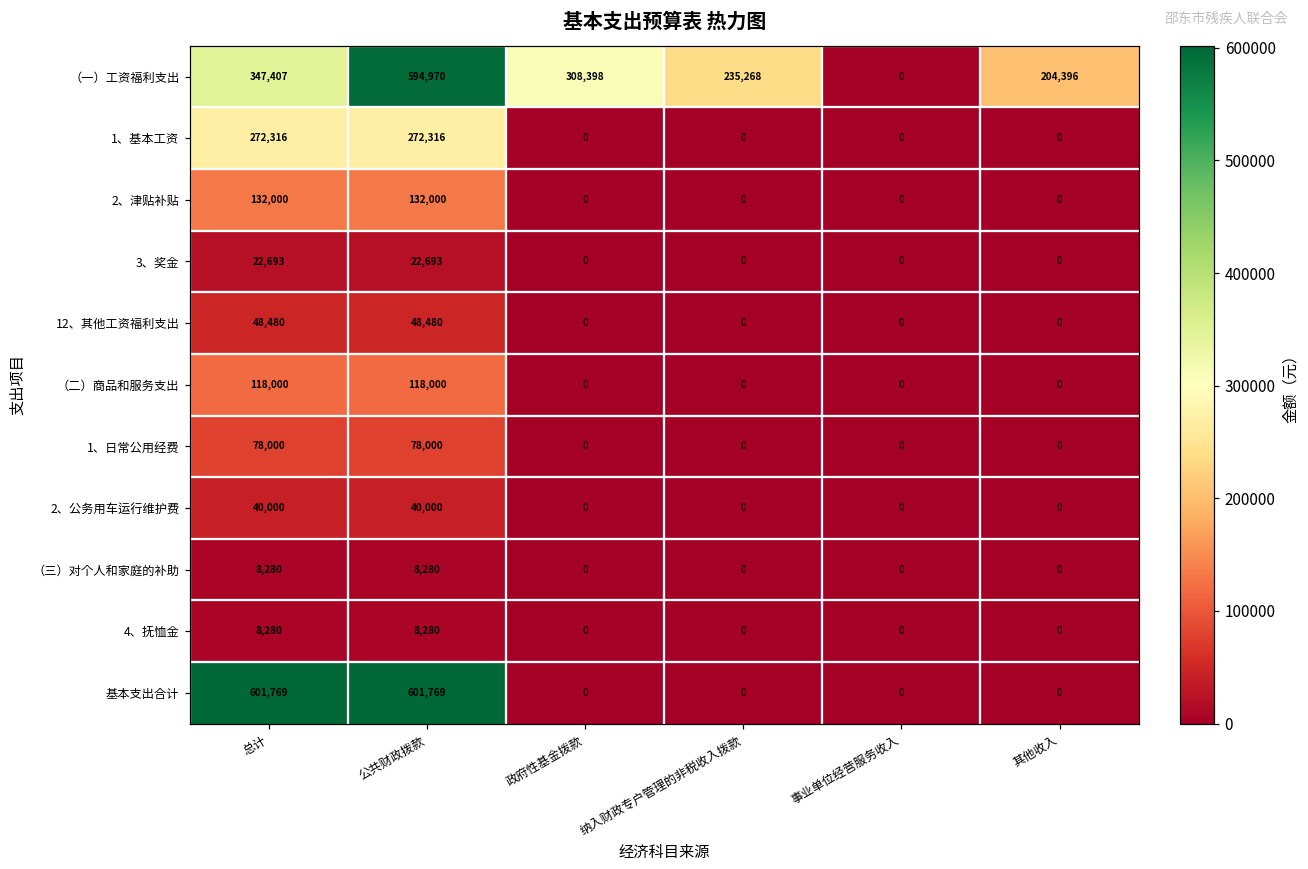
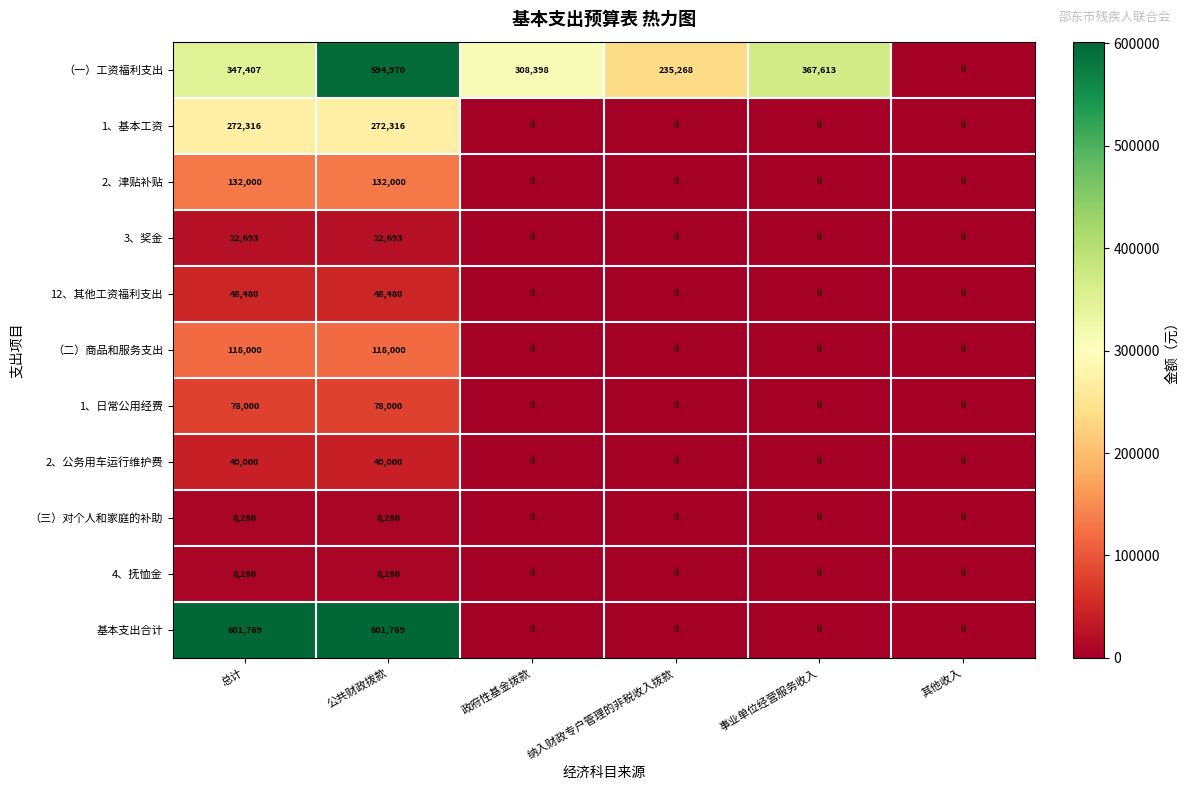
（一）工资福利支出, 事业单位经营服务收入: 0 -> 367,613
（一）工资福利支出, 其他收入: 204,396 -> 0
